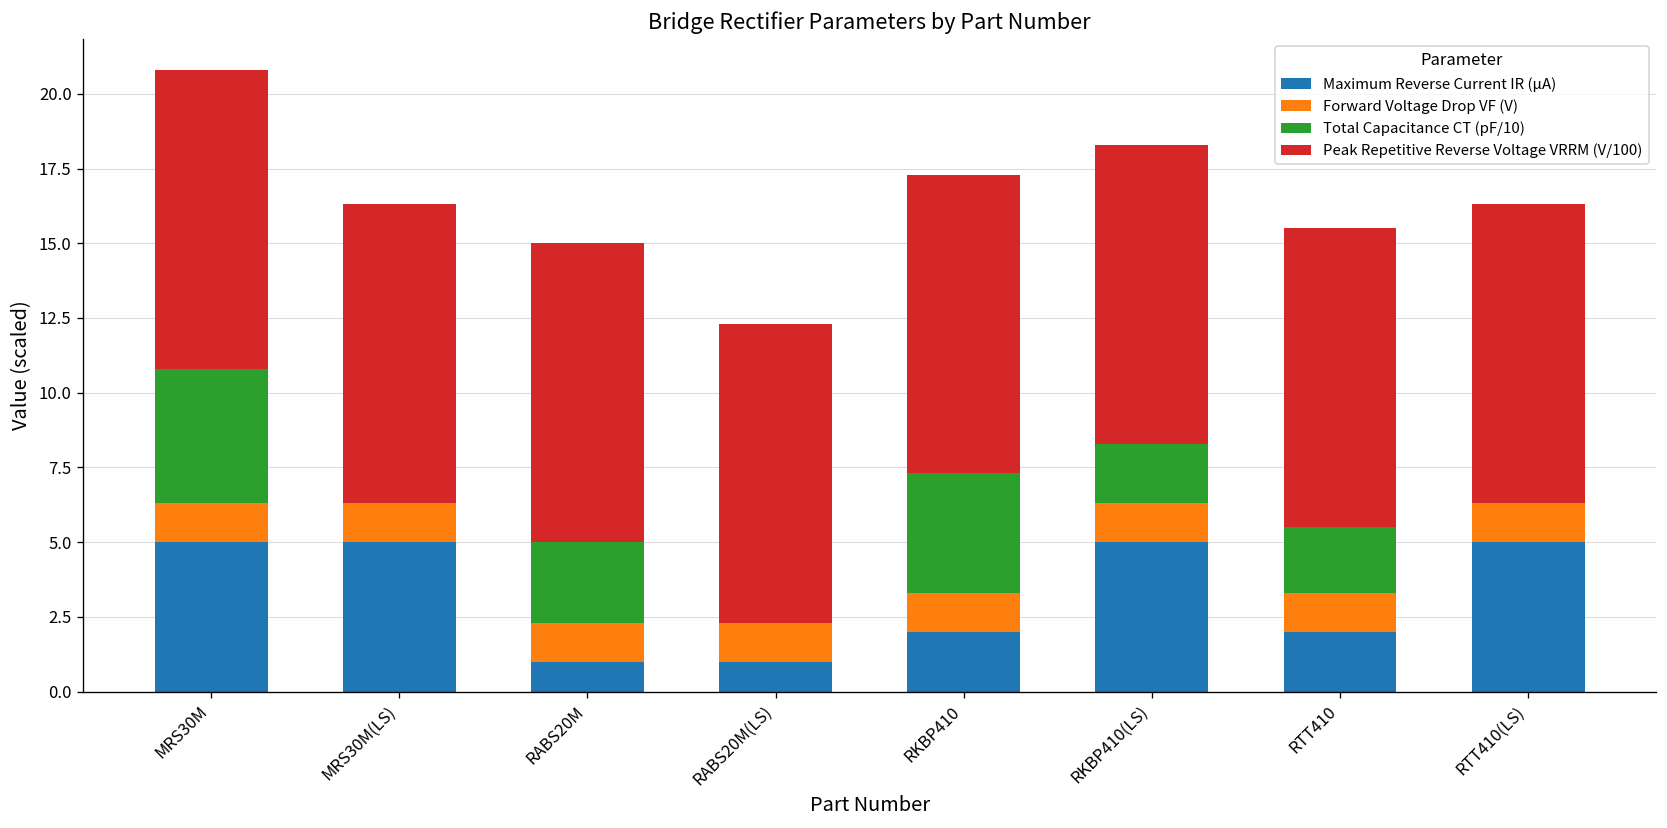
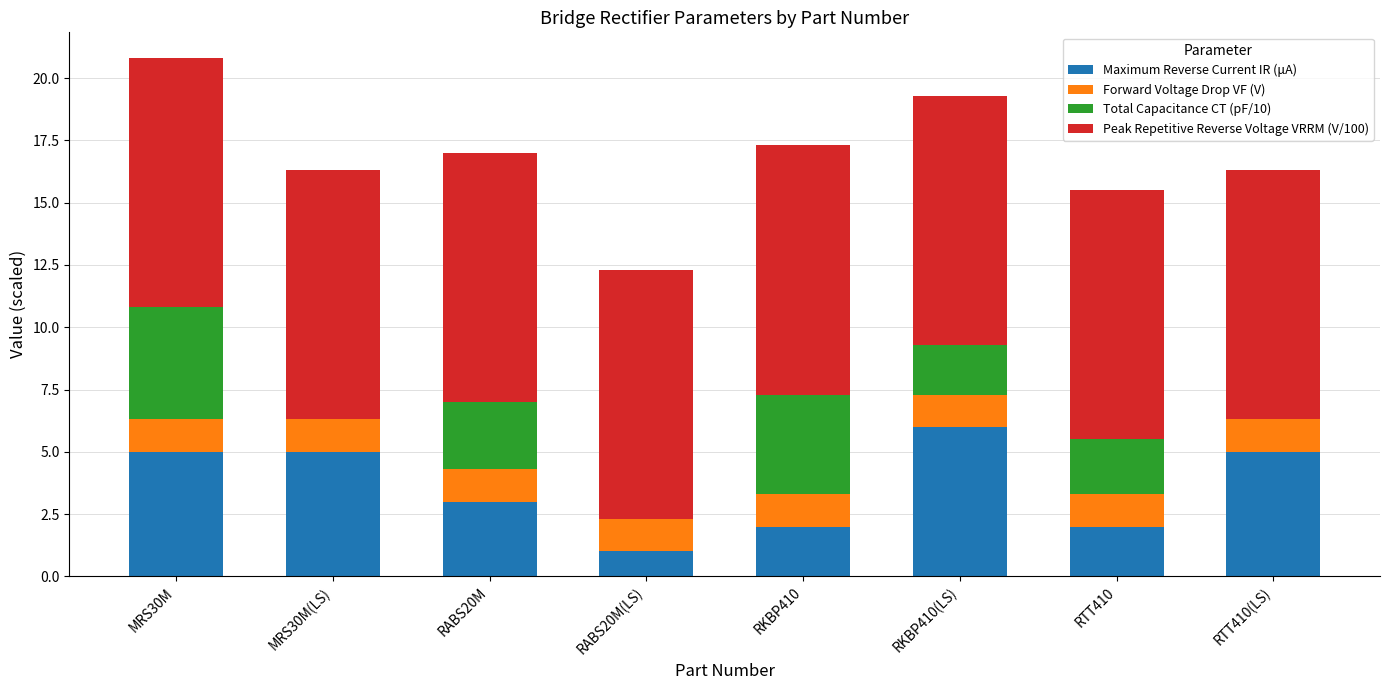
Maximum Reverse Current IR (μA), RABS20M: 1 -> 3
Maximum Reverse Current IR (μA), RKBP410(LS): 5 -> 6
